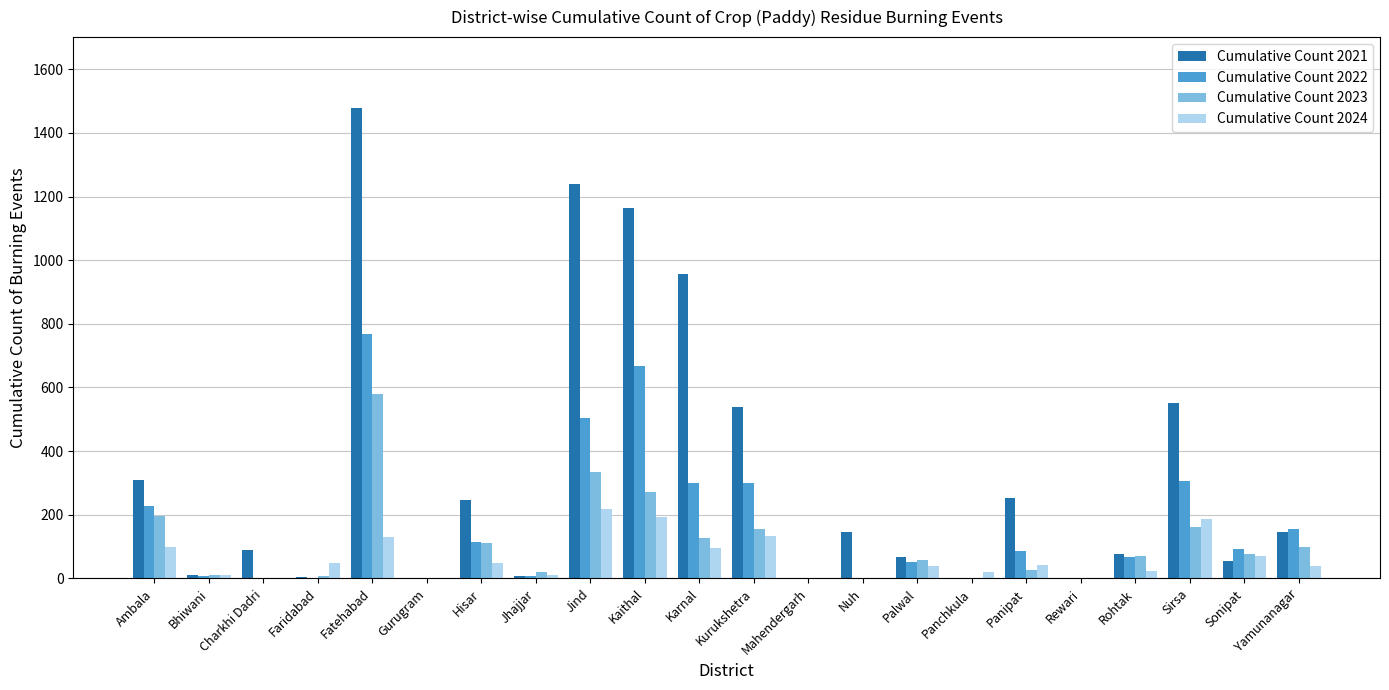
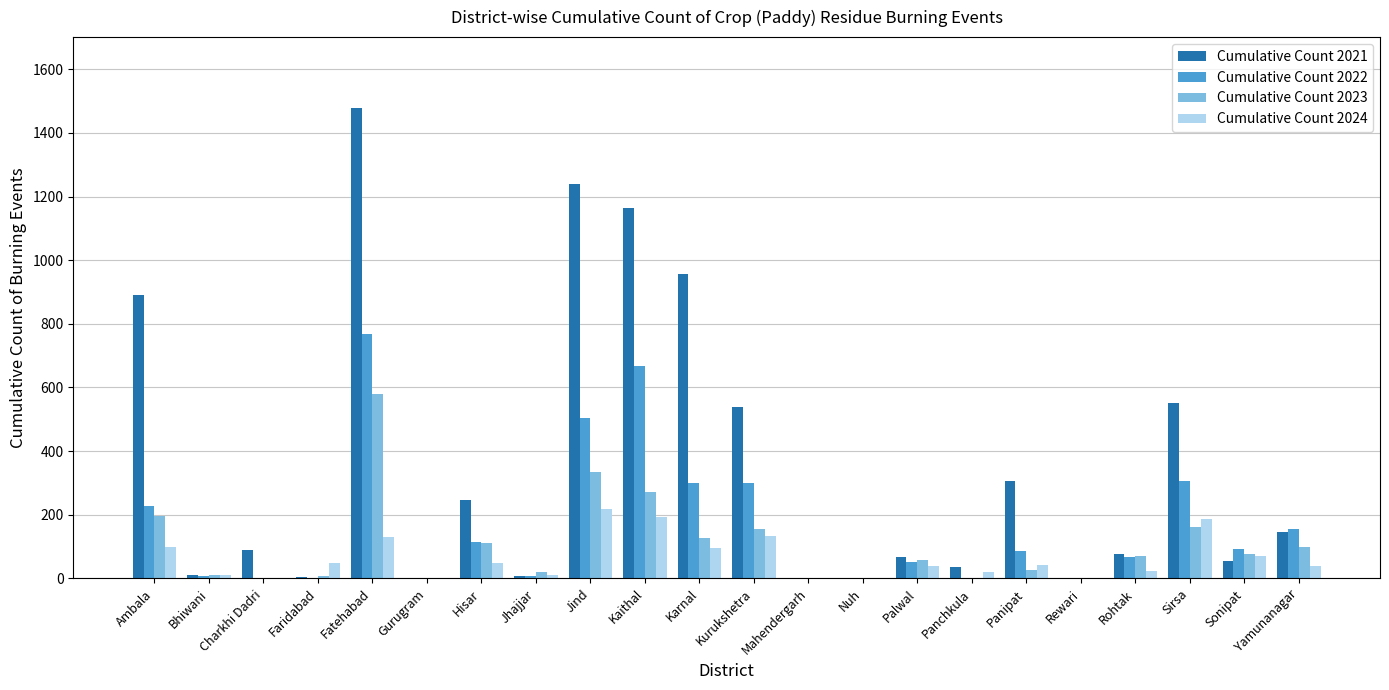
Cumulative Count 2021, Ambala: 310 -> 890
Cumulative Count 2021, Nuh: 150 -> 0
Cumulative Count 2021, Panchkula: 0 -> 40
Cumulative Count 2021, Panipat: 250 -> 310
